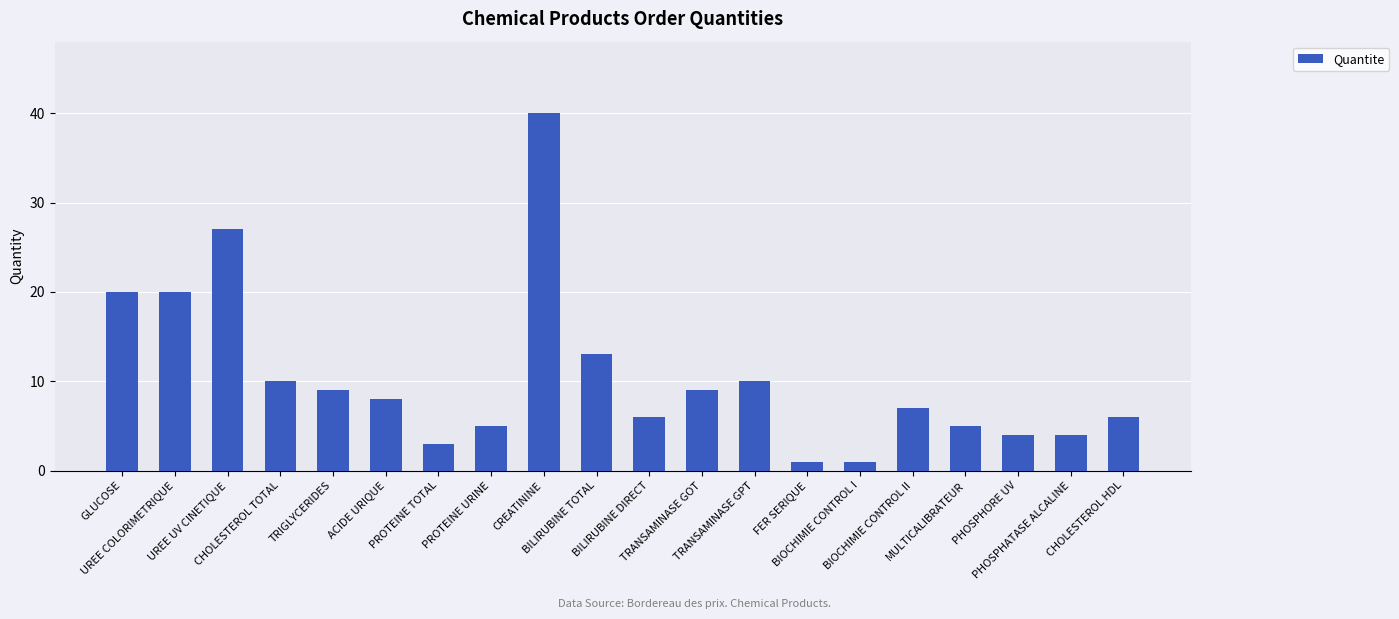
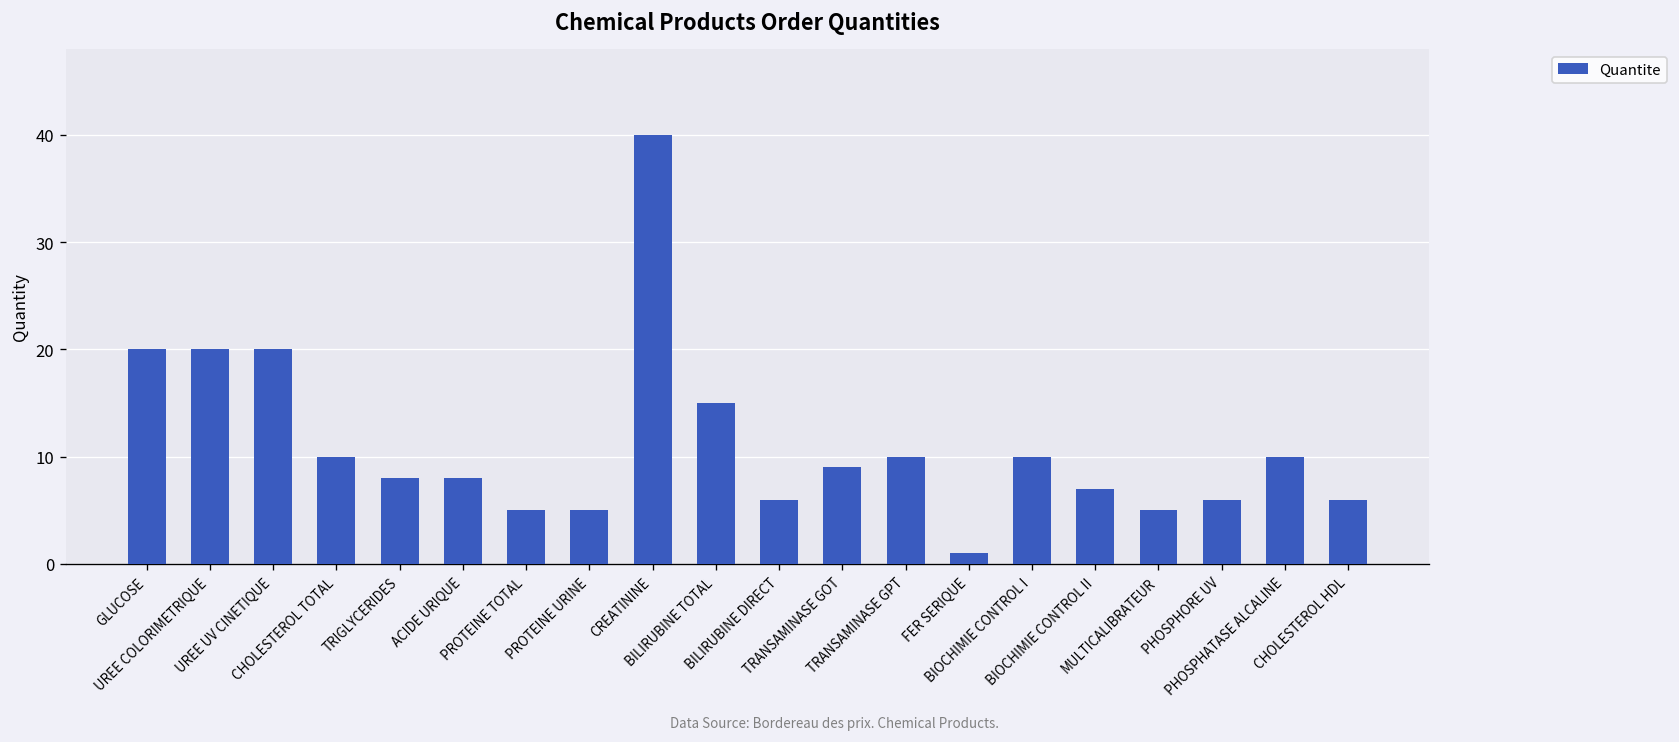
UREE UV CINETIQUE: 27 -> 20
TRIGLYCERIDES: 9 -> 8
PROTEINE TOTAL: 3 -> 5
BILIRUBINE TOTAL: 13 -> 15
BIOCHIMIE CONTROL I: 1 -> 10
PHOSPHORE UV: 4 -> 6
PHOSPHATASE ALCALINE: 4 -> 10
